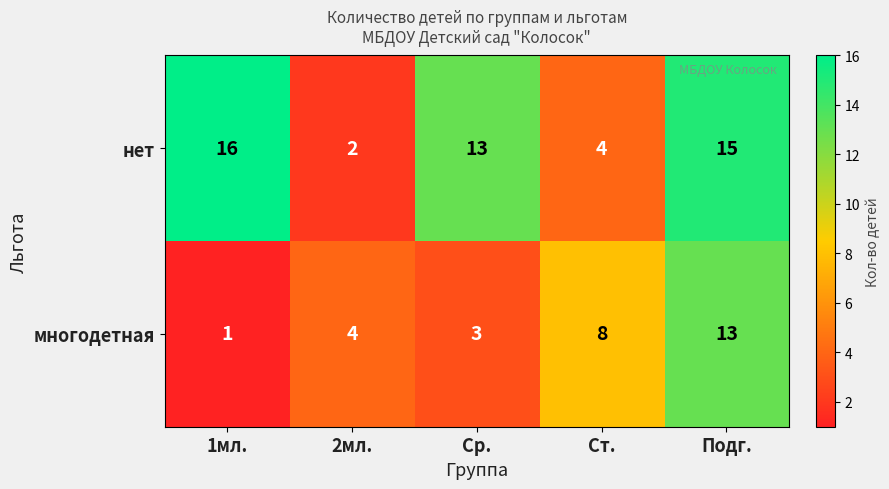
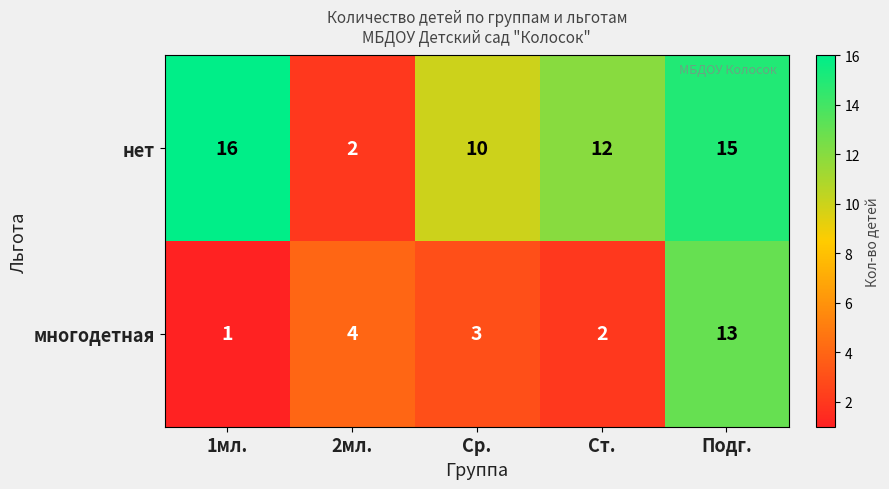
нет, Ср.: 13 -> 10
нет, Ст.: 4 -> 12
многодетная, Ст.: 8 -> 2
